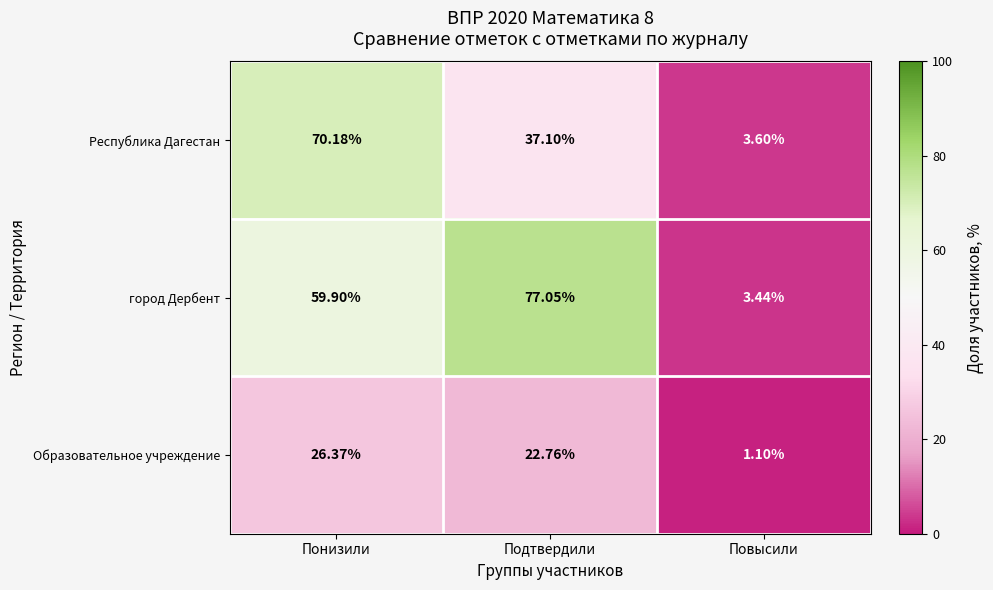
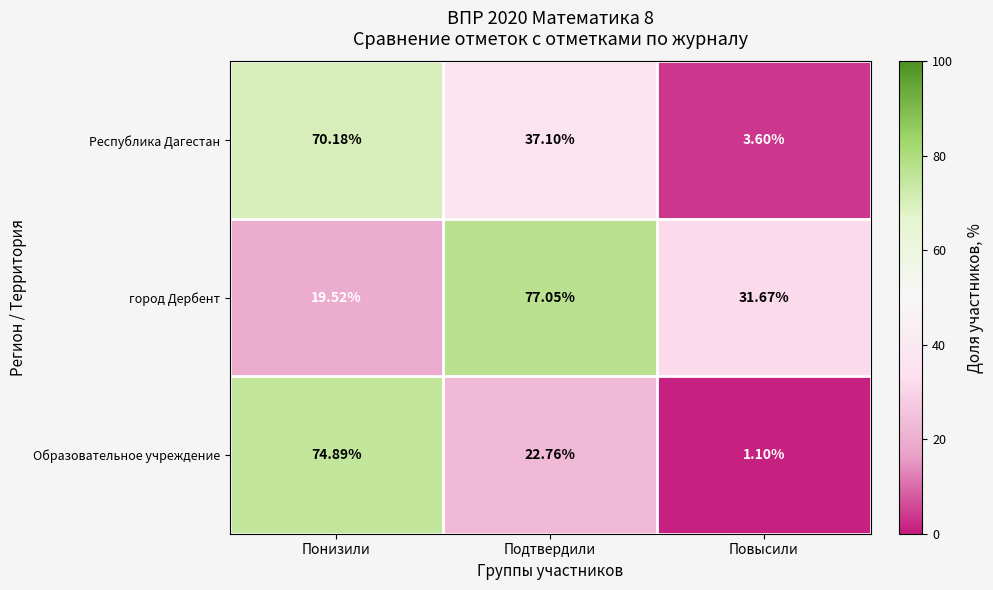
город Дербент, Понизили: 59.90% -> 19.52%
город Дербент, Повысили: 3.44% -> 31.67%
Образовательное учреждение, Понизили: 26.37% -> 74.89%
